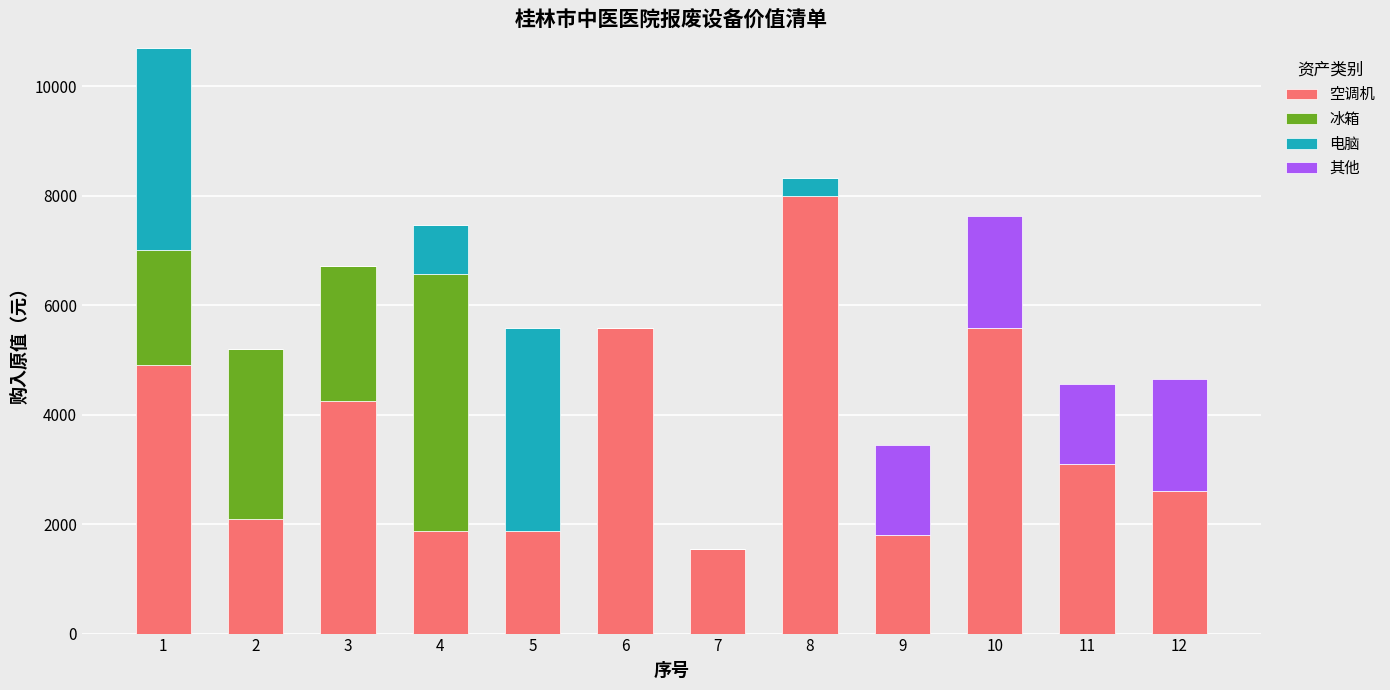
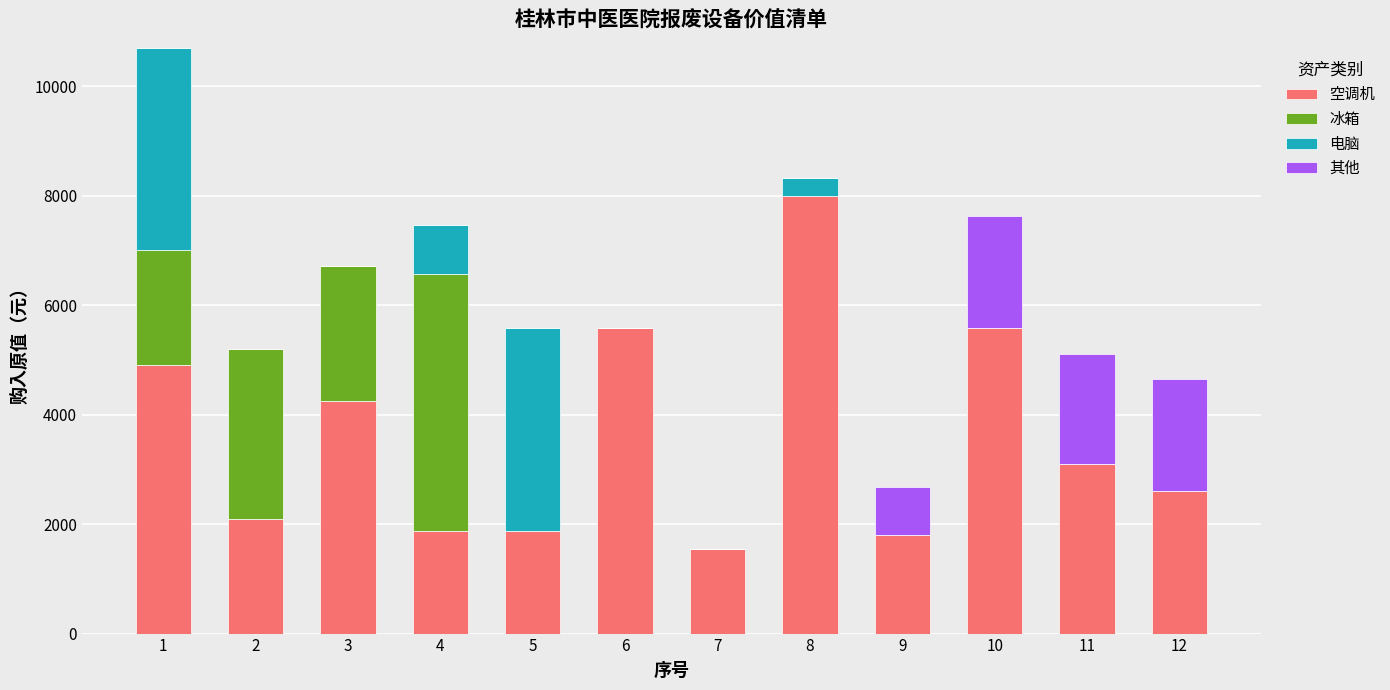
其他, 9: 1700 -> 900
其他, 11: 1500 -> 2000
